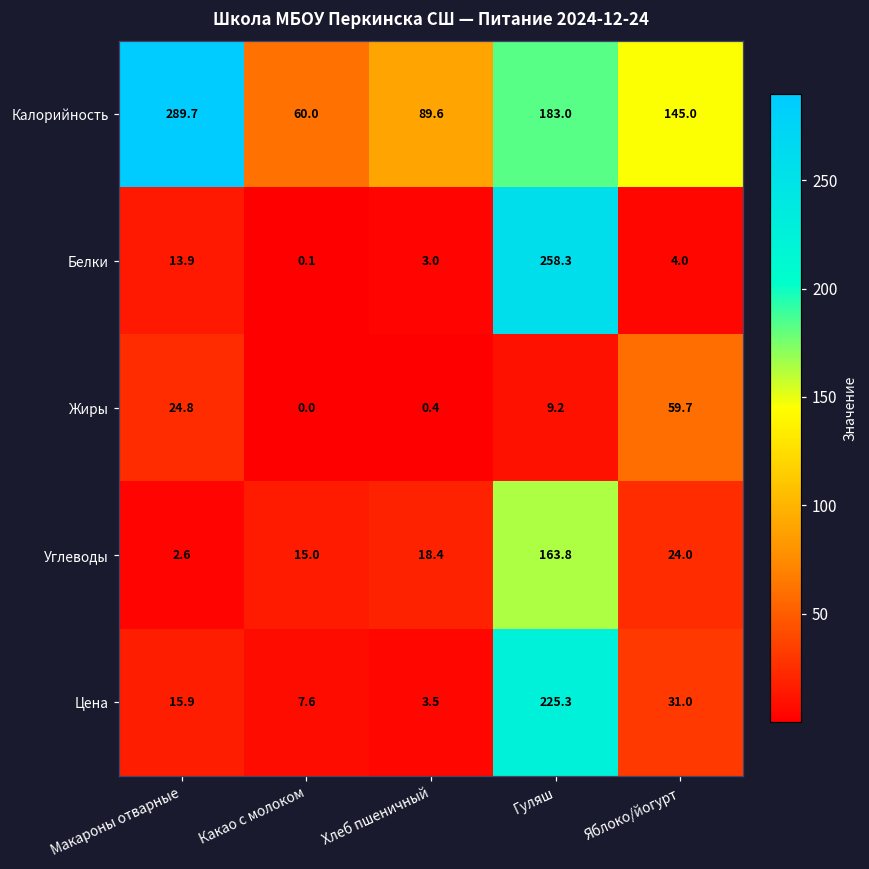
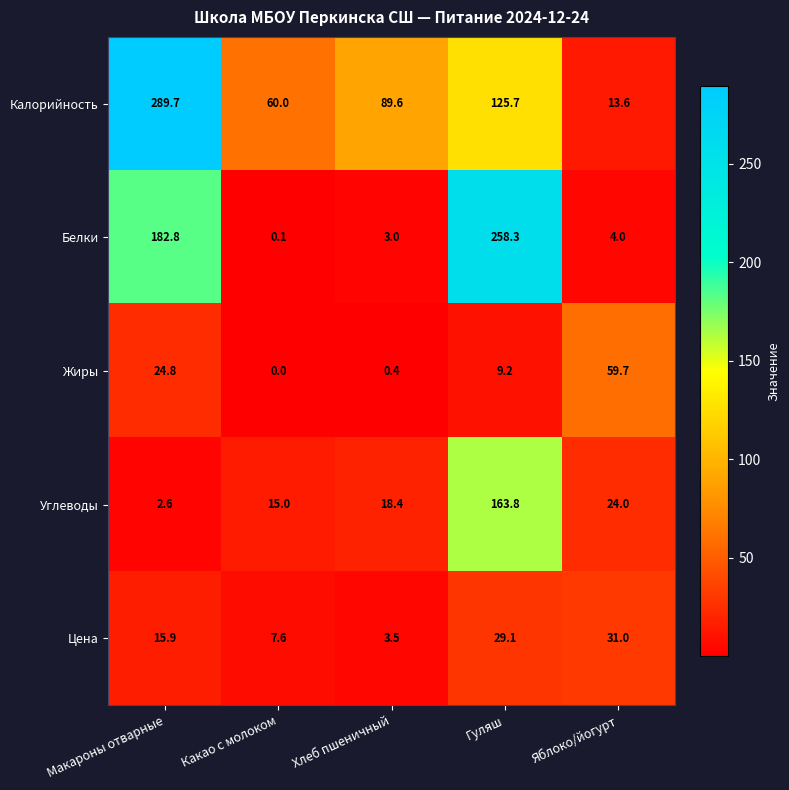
Калорийность, Гуляш: 183.0 -> 125.7
Калорийность, Яблоко/йогурт: 145.0 -> 13.6
Белки, Макароны отварные: 13.9 -> 182.8
Цена, Гуляш: 225.3 -> 29.1
